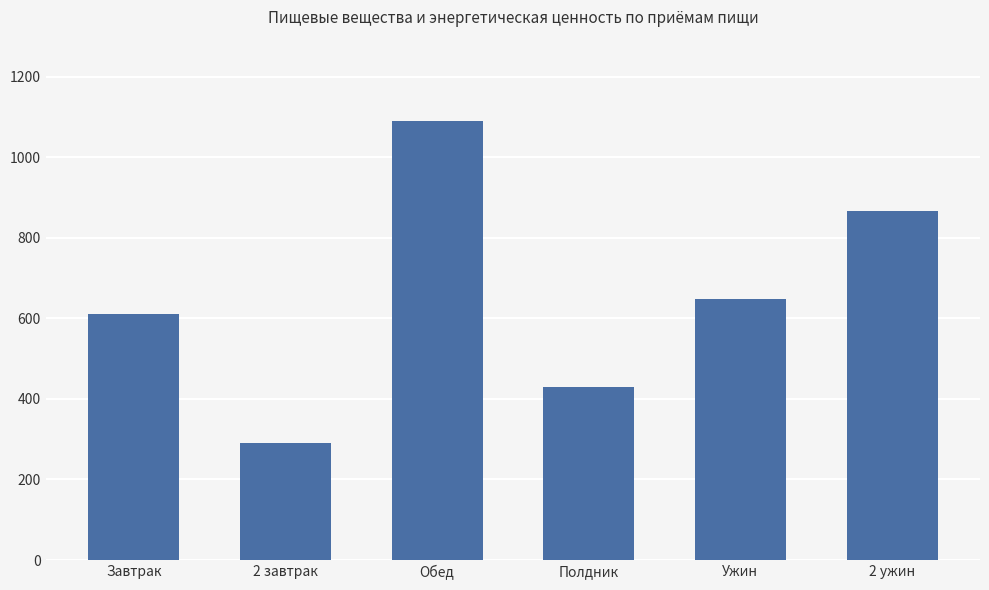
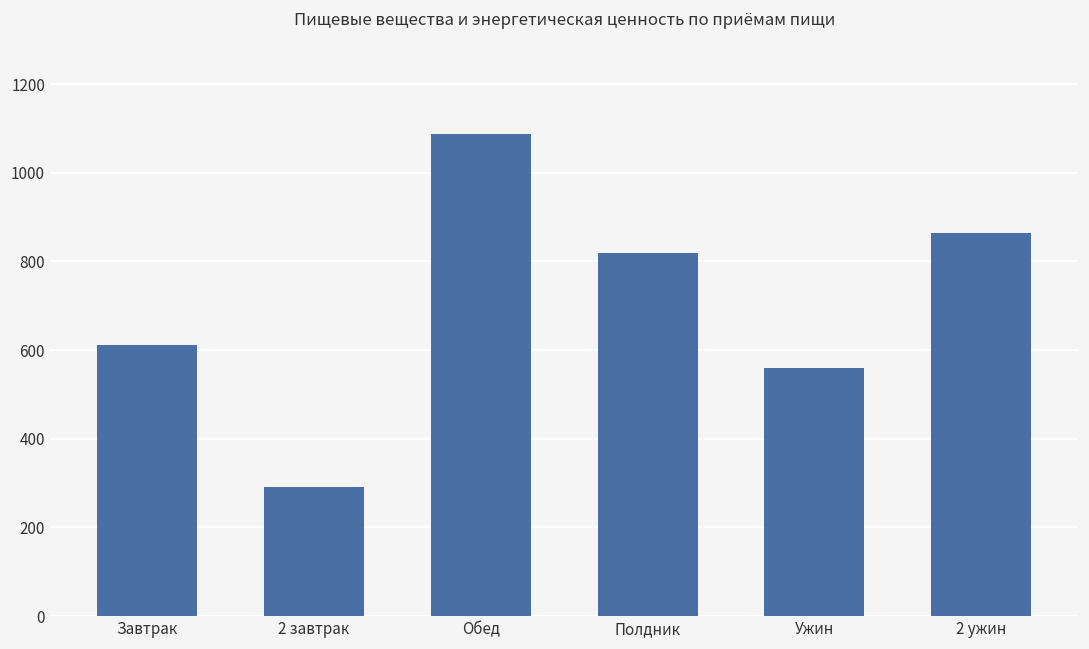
Полдник: 430 -> 820
Ужин: 650 -> 560
